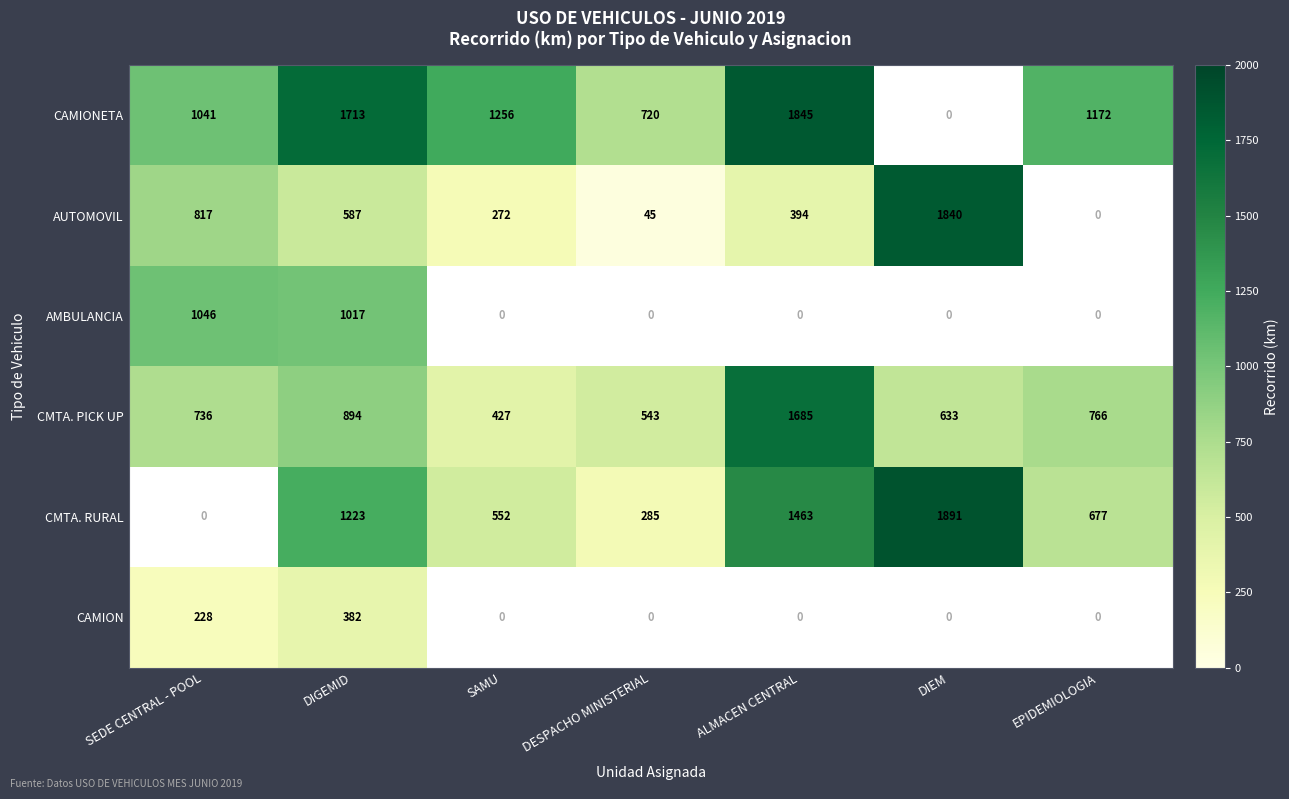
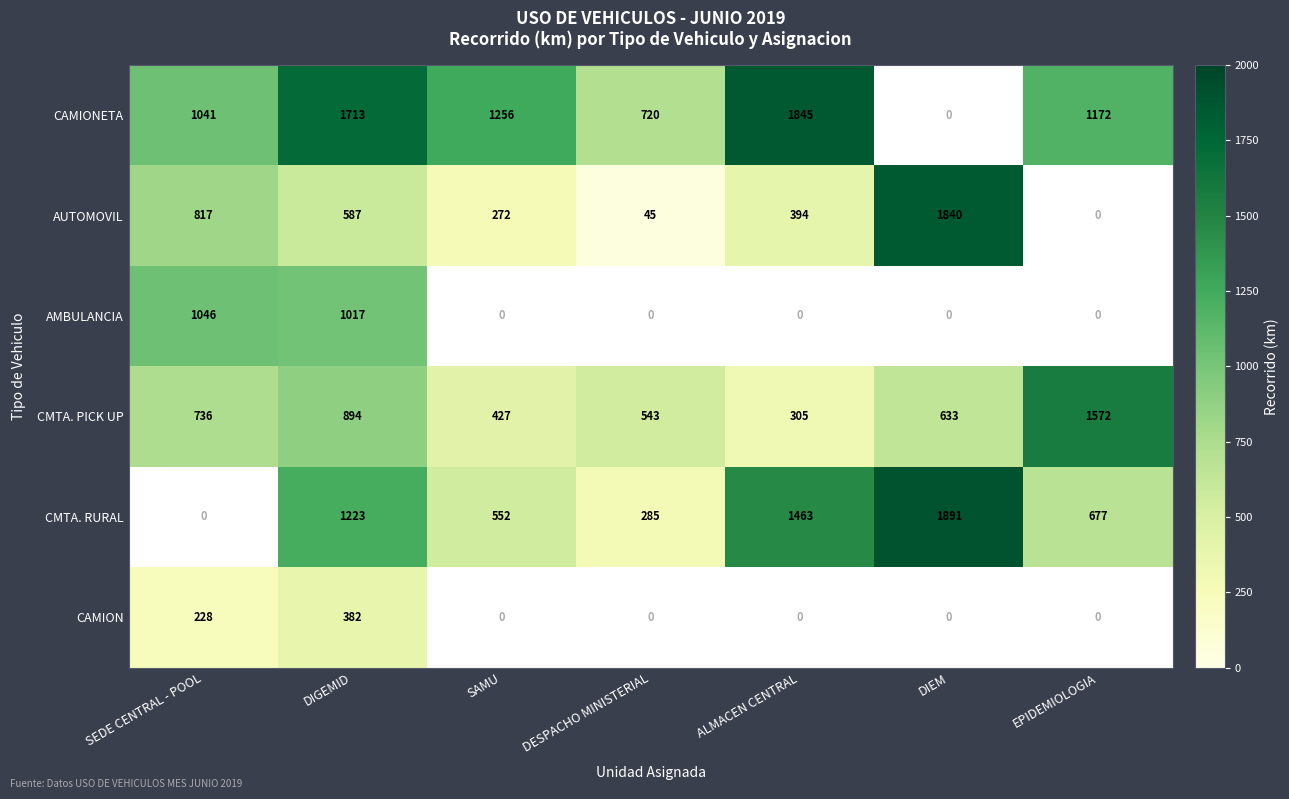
CMTA. PICK UP, ALMACEN CENTRAL: 1685 -> 305
CMTA. PICK UP, EPIDEMIOLOGIA: 766 -> 1572
